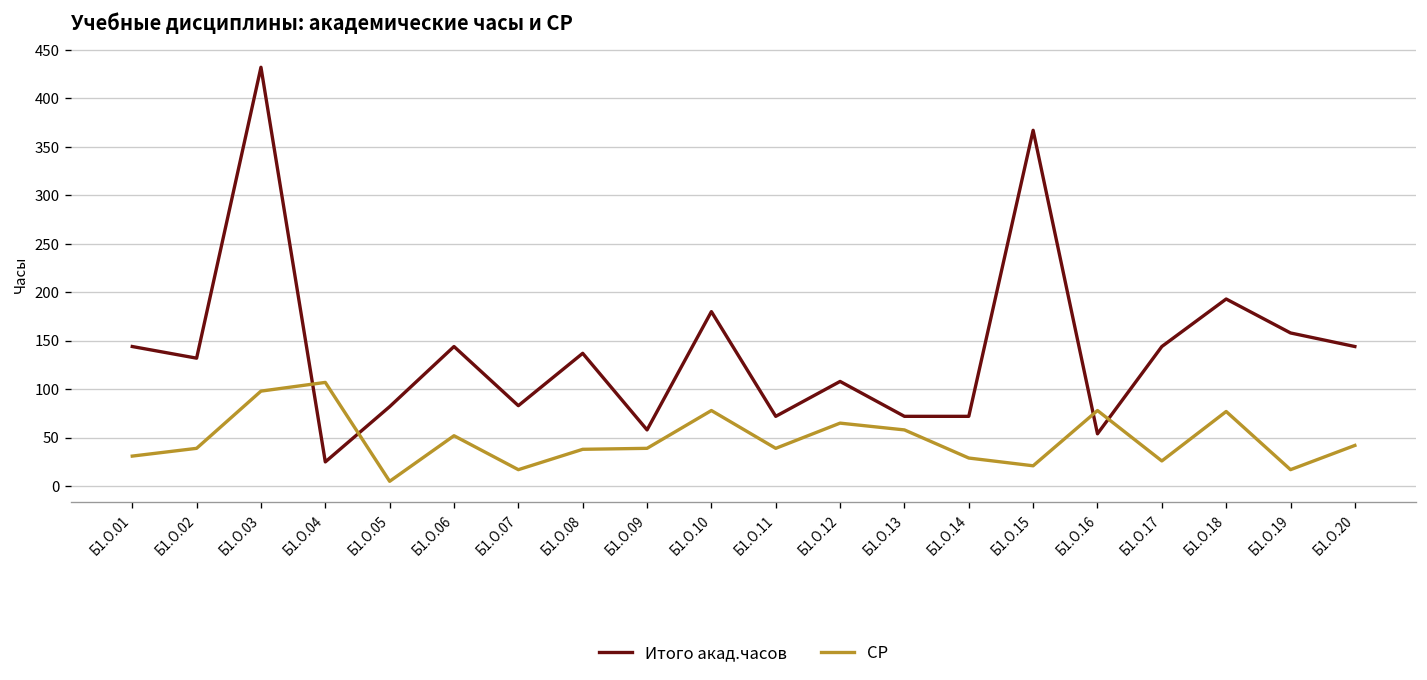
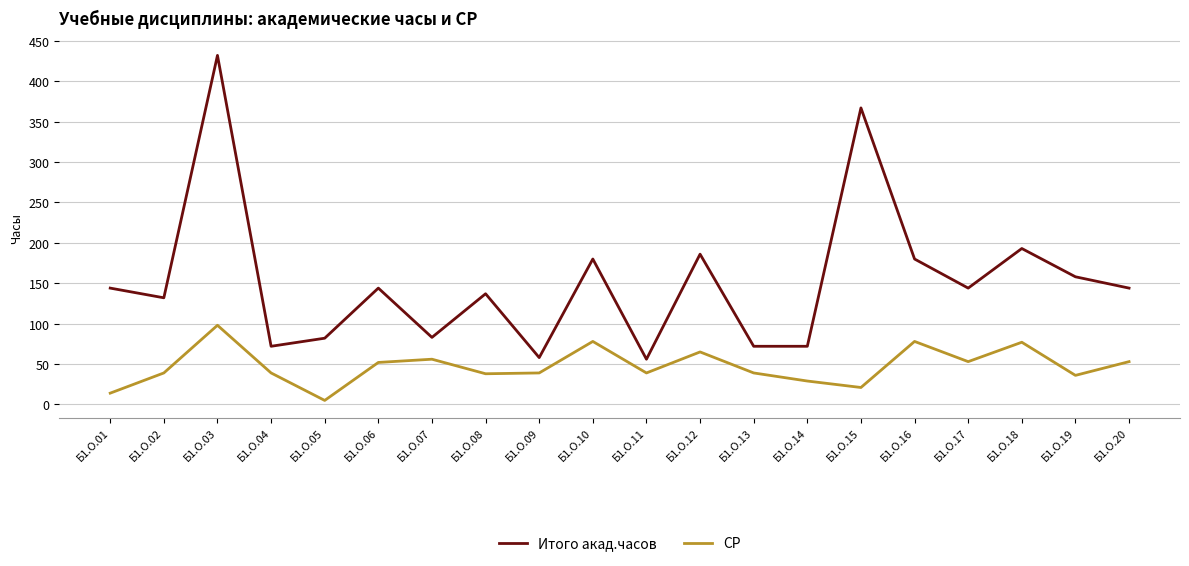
СР, Б1.О.01: 30 -> 10
Итого акад.часов, Б1.О.04: 30 -> 70
СР, Б1.О.04: 110 -> 40
СР, Б1.О.07: 20 -> 60
Итого акад.часов, Б1.О.11: 70 -> 60
Итого акад.часов, Б1.О.12: 110 -> 190
СР, Б1.О.13: 60 -> 40
Итого акад.часов, Б1.О.16: 50 -> 180
СР, Б1.О.17: 30 -> 50
СР, Б1.О.19: 20 -> 40
СР, Б1.О.20: 40 -> 50
